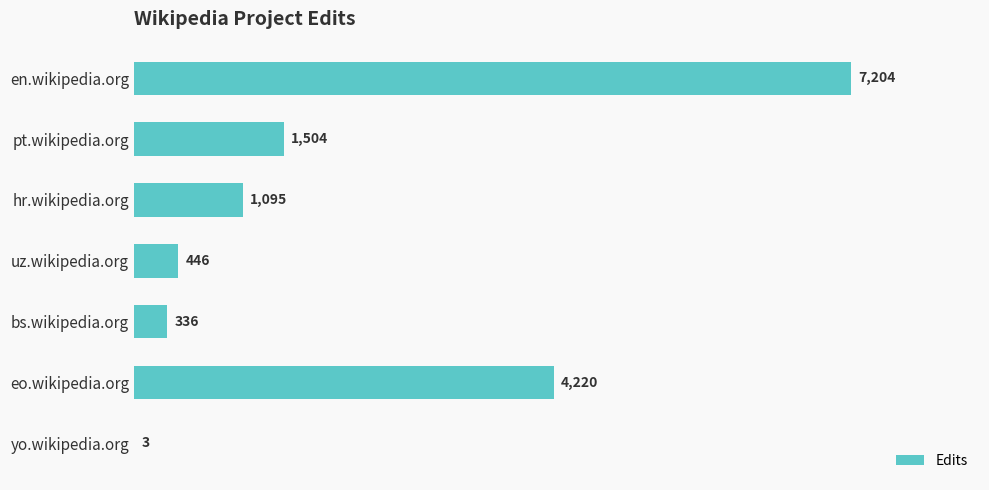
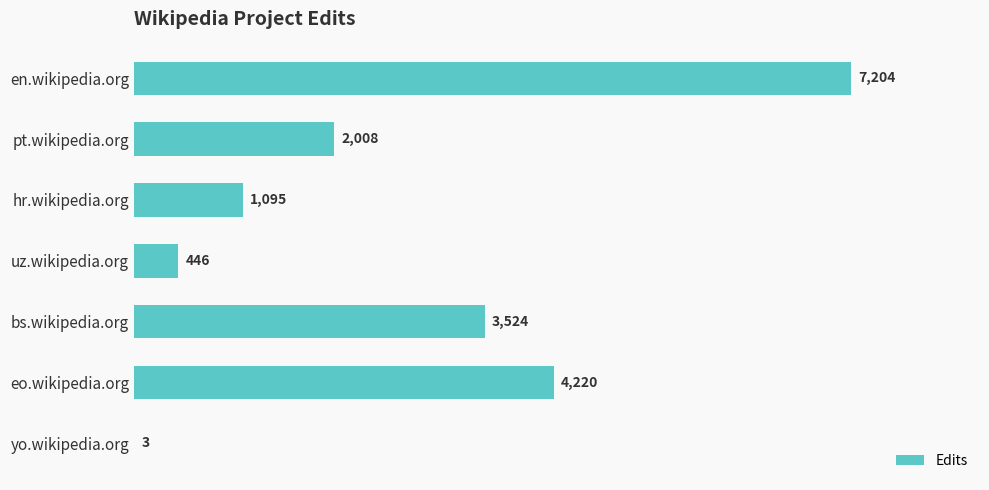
pt.wikipedia.org: 1,504 -> 2,008
bs.wikipedia.org: 336 -> 3,524
